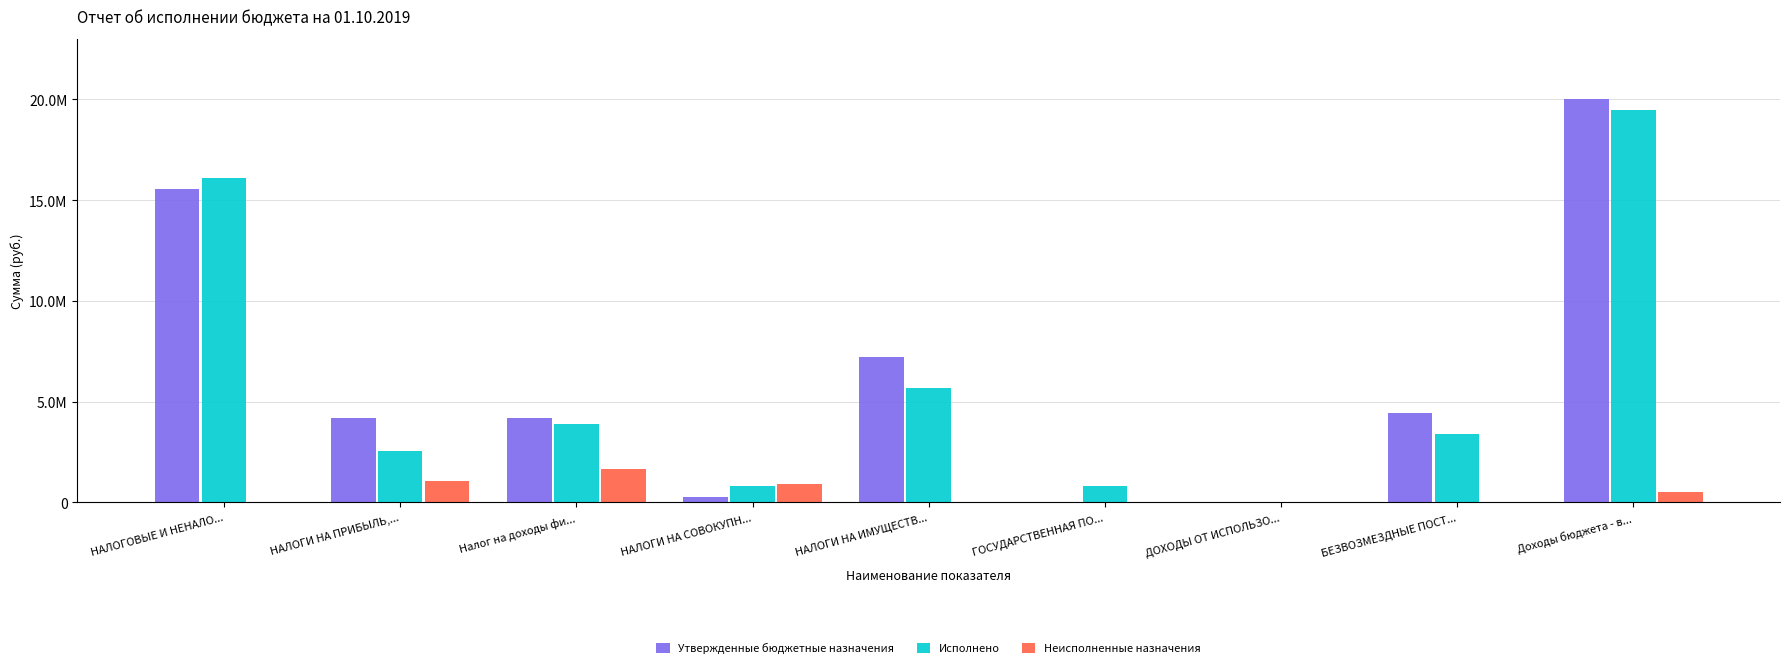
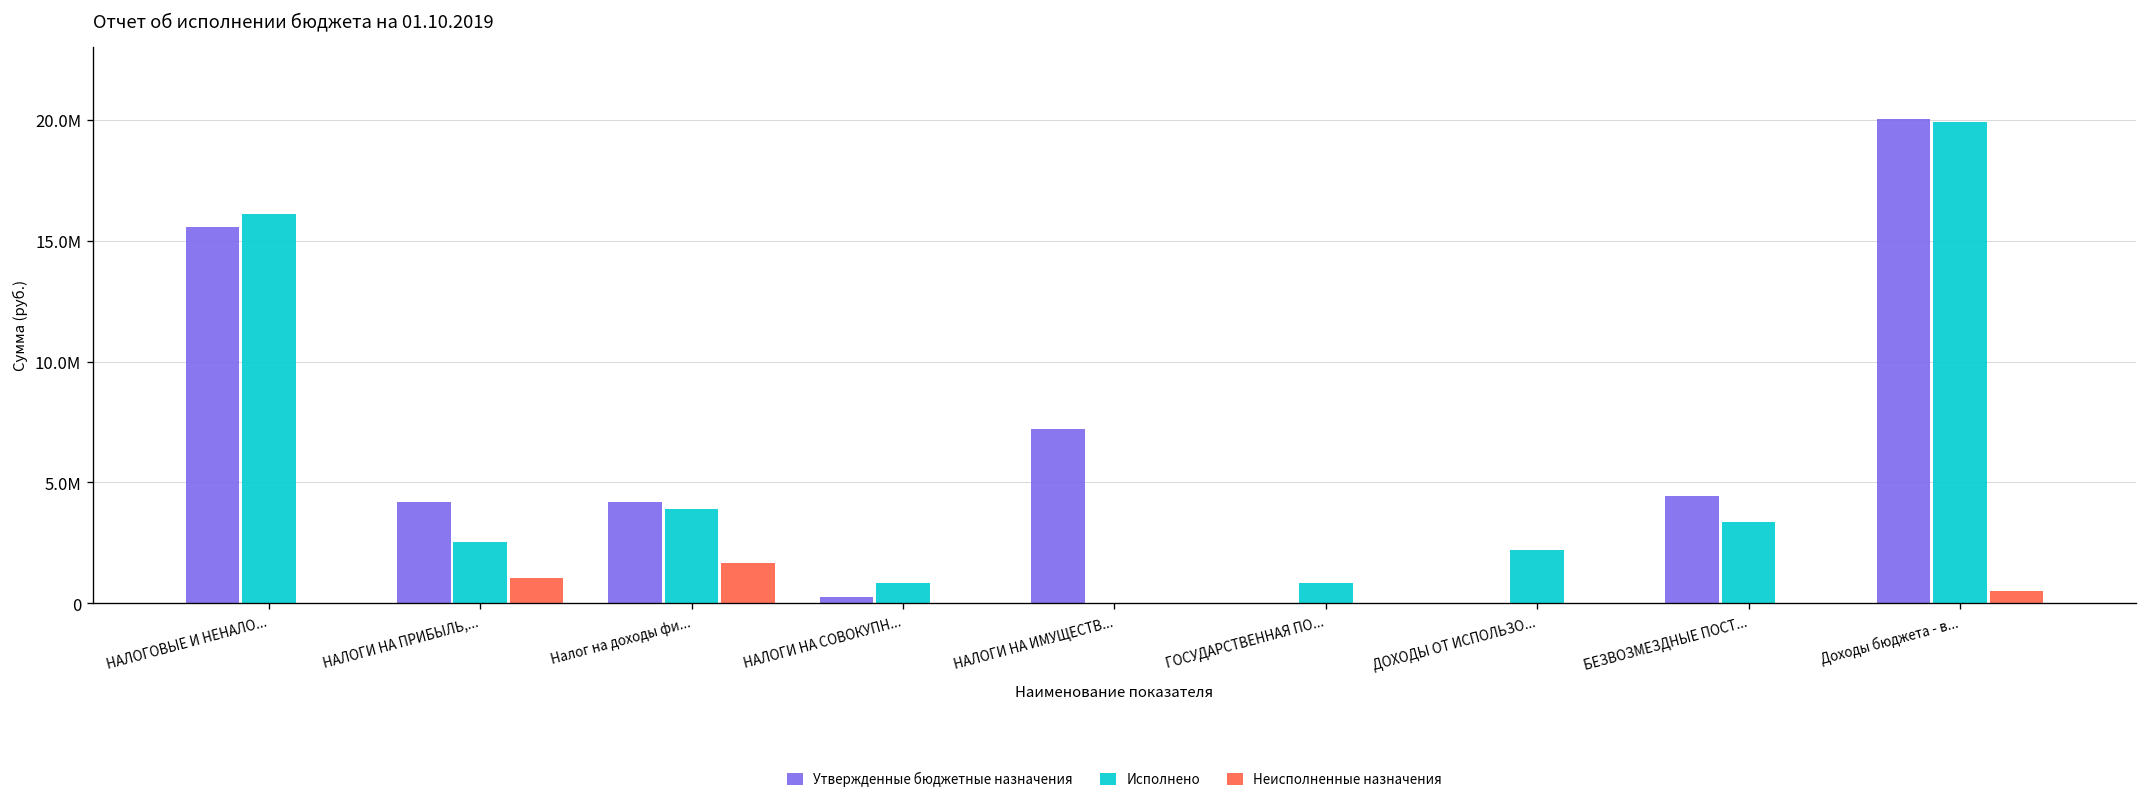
Неисполненные назначения, НАЛОГИ НА СОВОКУПН...: 900000 -> 0
Исполнено, НАЛОГИ НА ИМУЩЕСТВ...: 5700000 -> 0
Исполнено, ДОХОДЫ ОТ ИСПОЛЬЗО...: 0 -> 2200000
Исполнено, Доходы бюджета - в...: 19500000 -> 19900000
